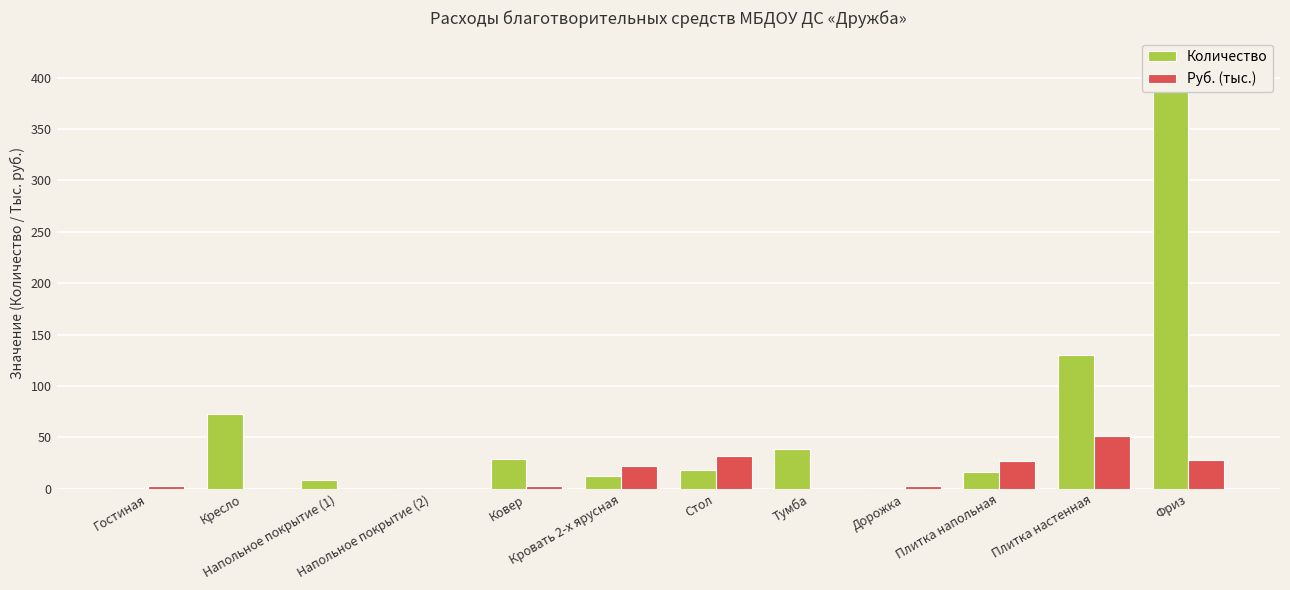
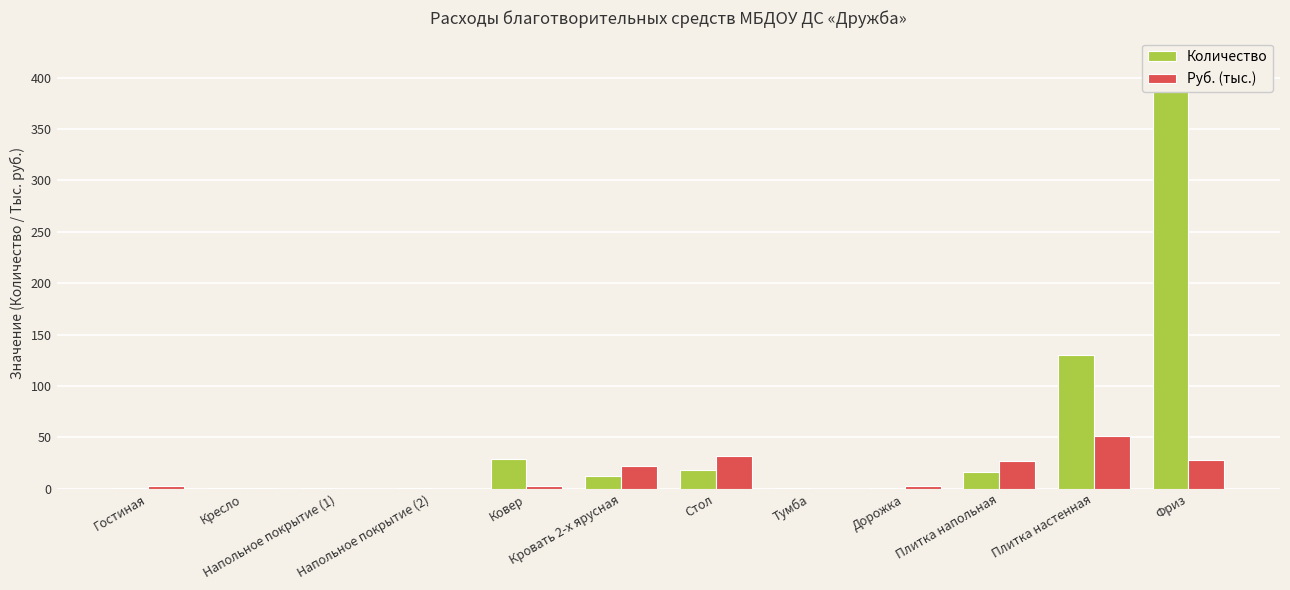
Количество, Кресло: 73 -> 1
Количество, Напольное покрытие (1): 9 -> 1
Количество, Тумба: 39 -> 1
